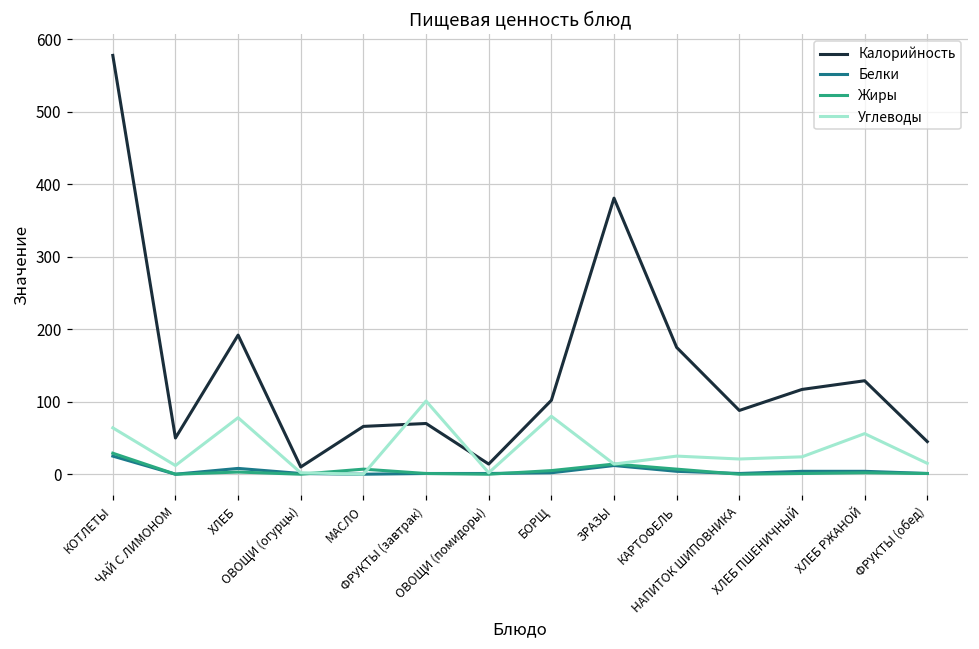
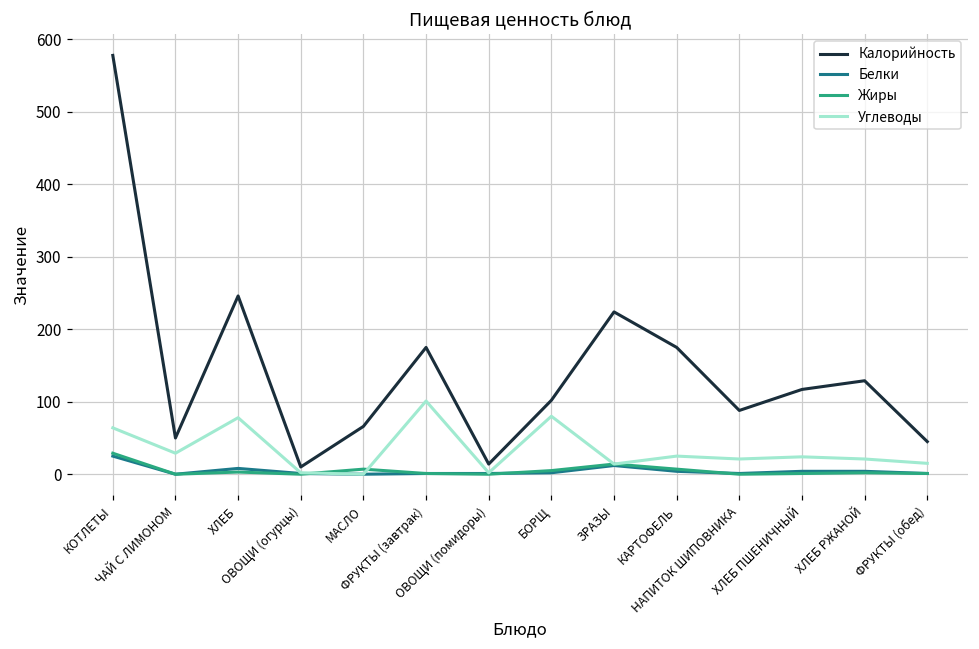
Углеводы, ЧАЙ С ЛИМОНОМ: 10 -> 30
Калорийность, ХЛЕБ: 190 -> 250
Калорийность, ФРУКТЫ (завтрак): 70 -> 180
Калорийность, ЗРАЗЫ: 380 -> 220
Углеводы, ХЛЕБ РЖАНОЙ: 60 -> 20
